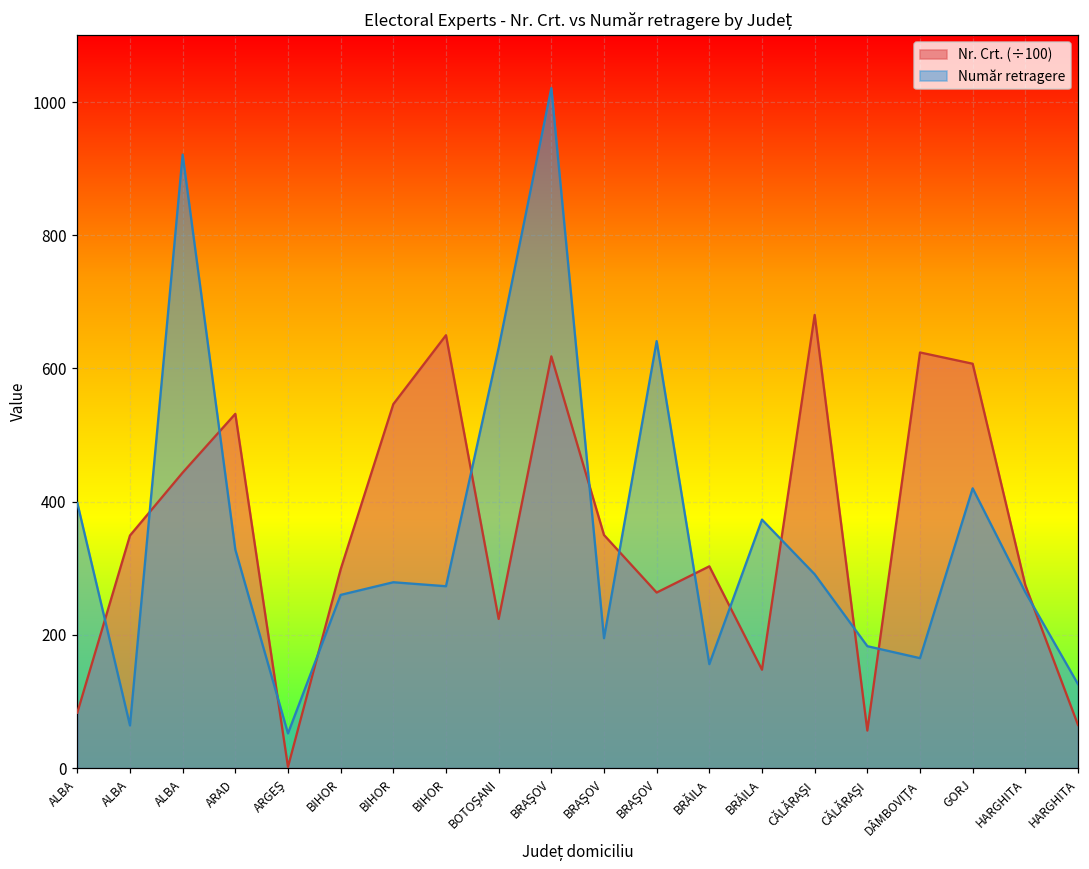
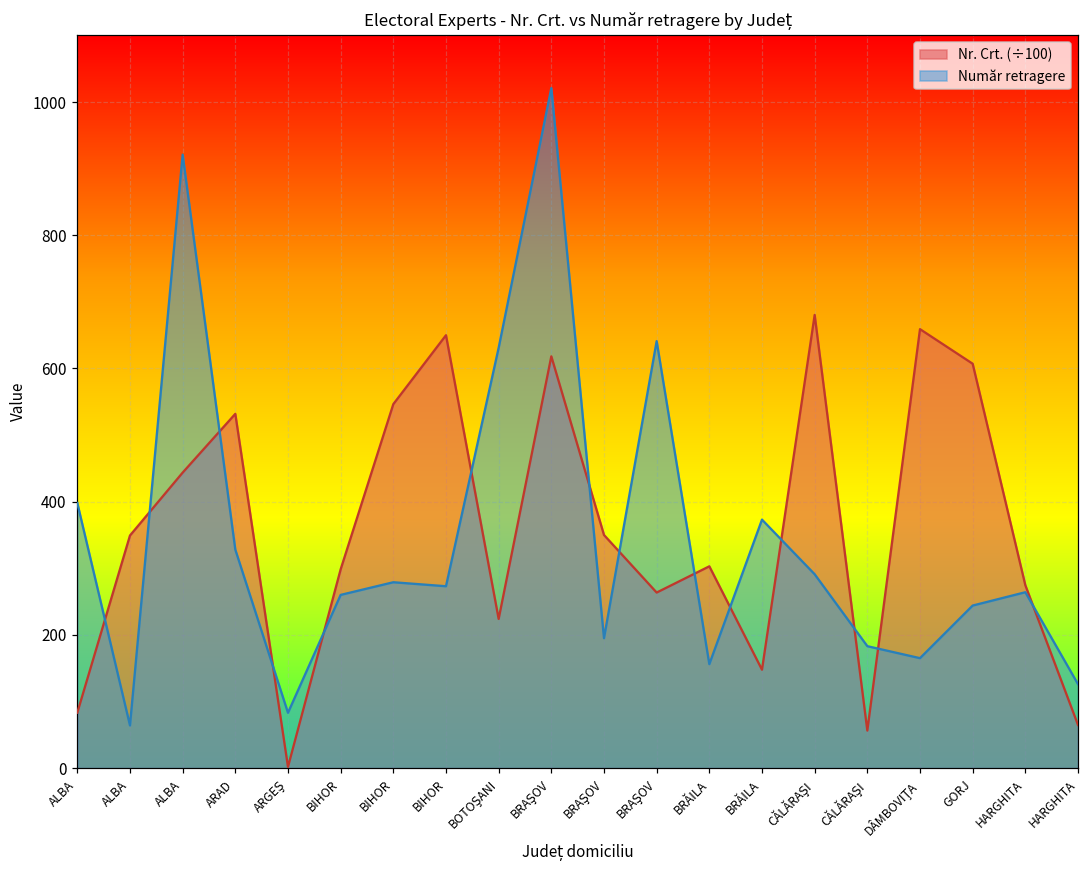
Număr retragere, ARGEŞ: 50 -> 80
Nr. Crt. (÷100), DÂMBOVIŢA: 620 -> 660
Număr retragere, GORJ: 420 -> 240
